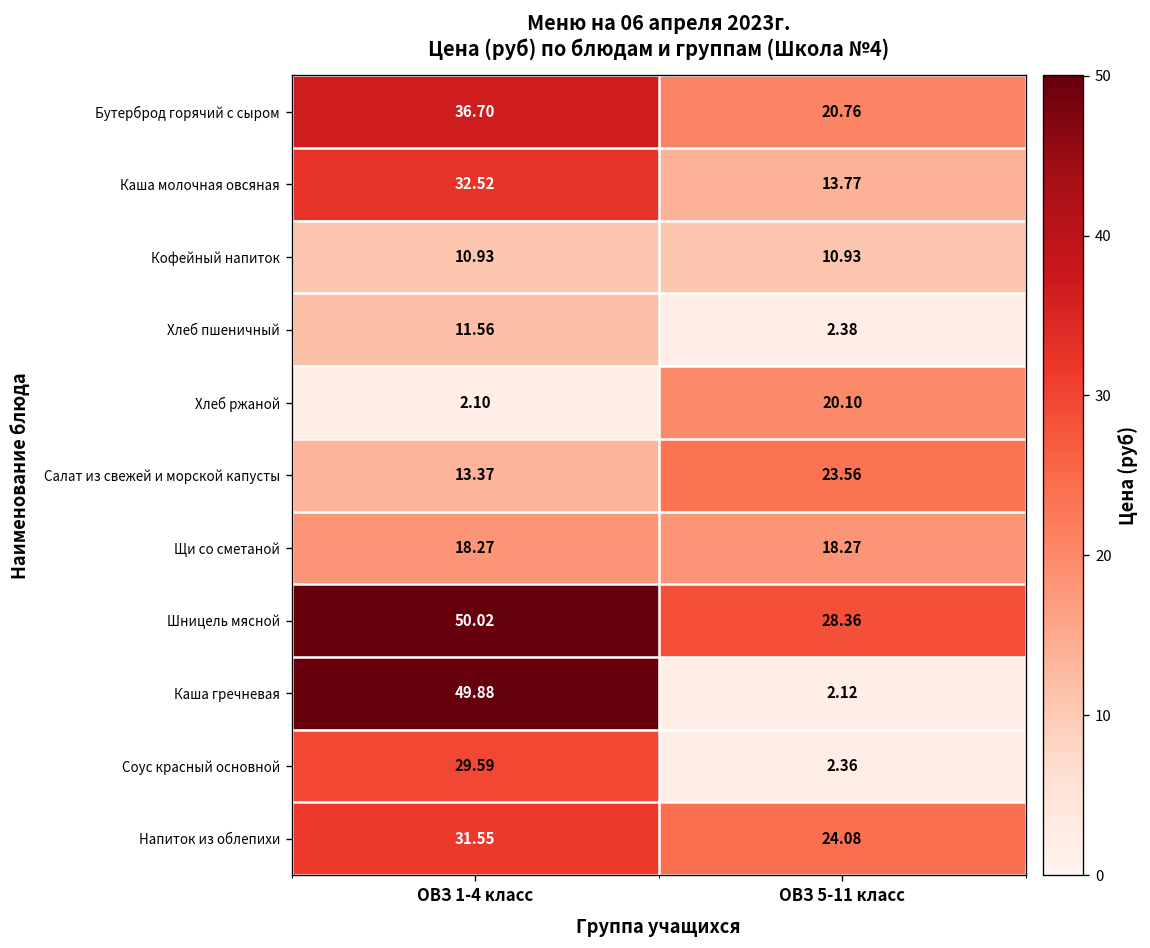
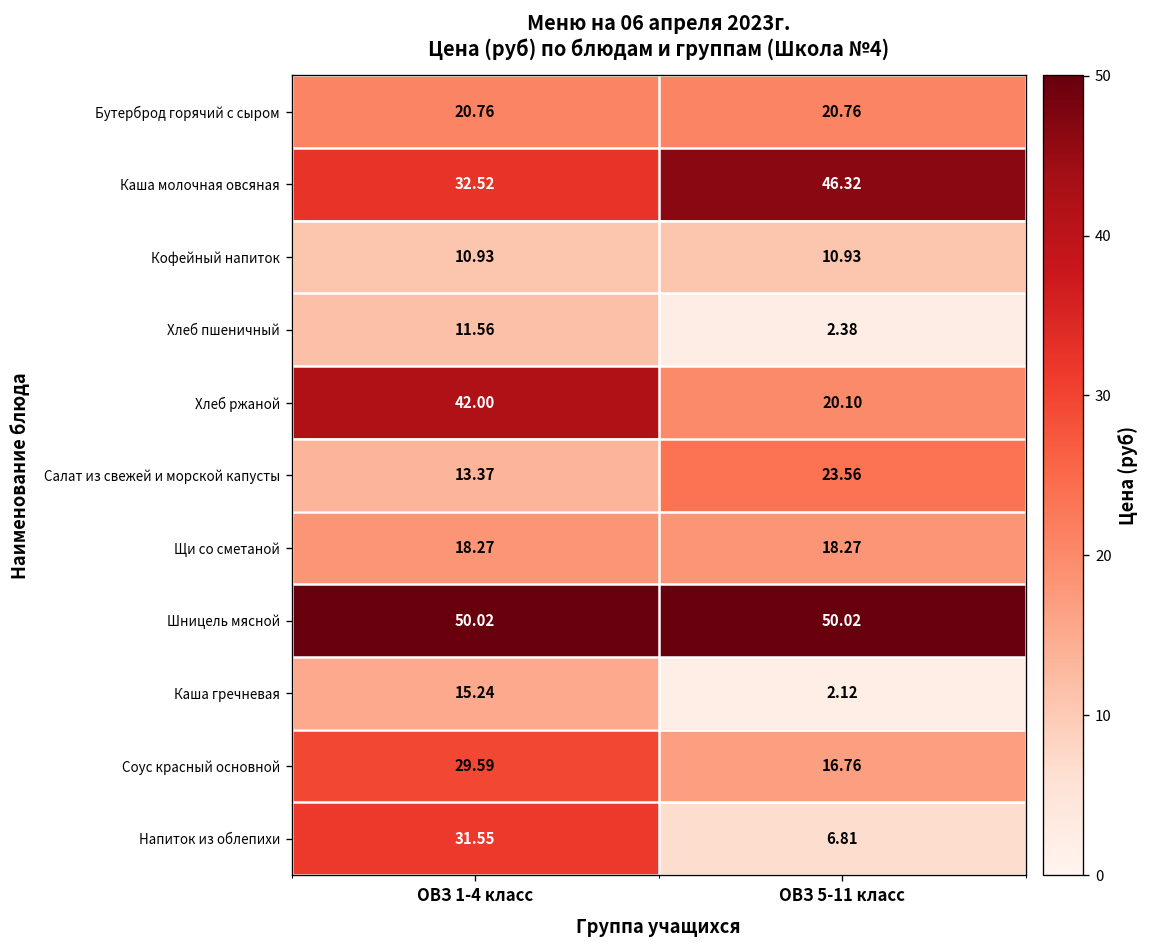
Бутерброд горячий с сыром, ОВЗ 1-4 класс: 36.70 -> 20.76
Каша молочная овсяная, ОВЗ 5-11 класс: 13.77 -> 46.32
Хлеб ржаной, ОВЗ 1-4 класс: 2.10 -> 42.00
Шницель мясной, ОВЗ 5-11 класс: 28.36 -> 50.02
Каша гречневая, ОВЗ 1-4 класс: 49.88 -> 15.24
Соус красный основной, ОВЗ 5-11 класс: 2.36 -> 16.76
Напиток из облепихи, ОВЗ 5-11 класс: 24.08 -> 6.81
